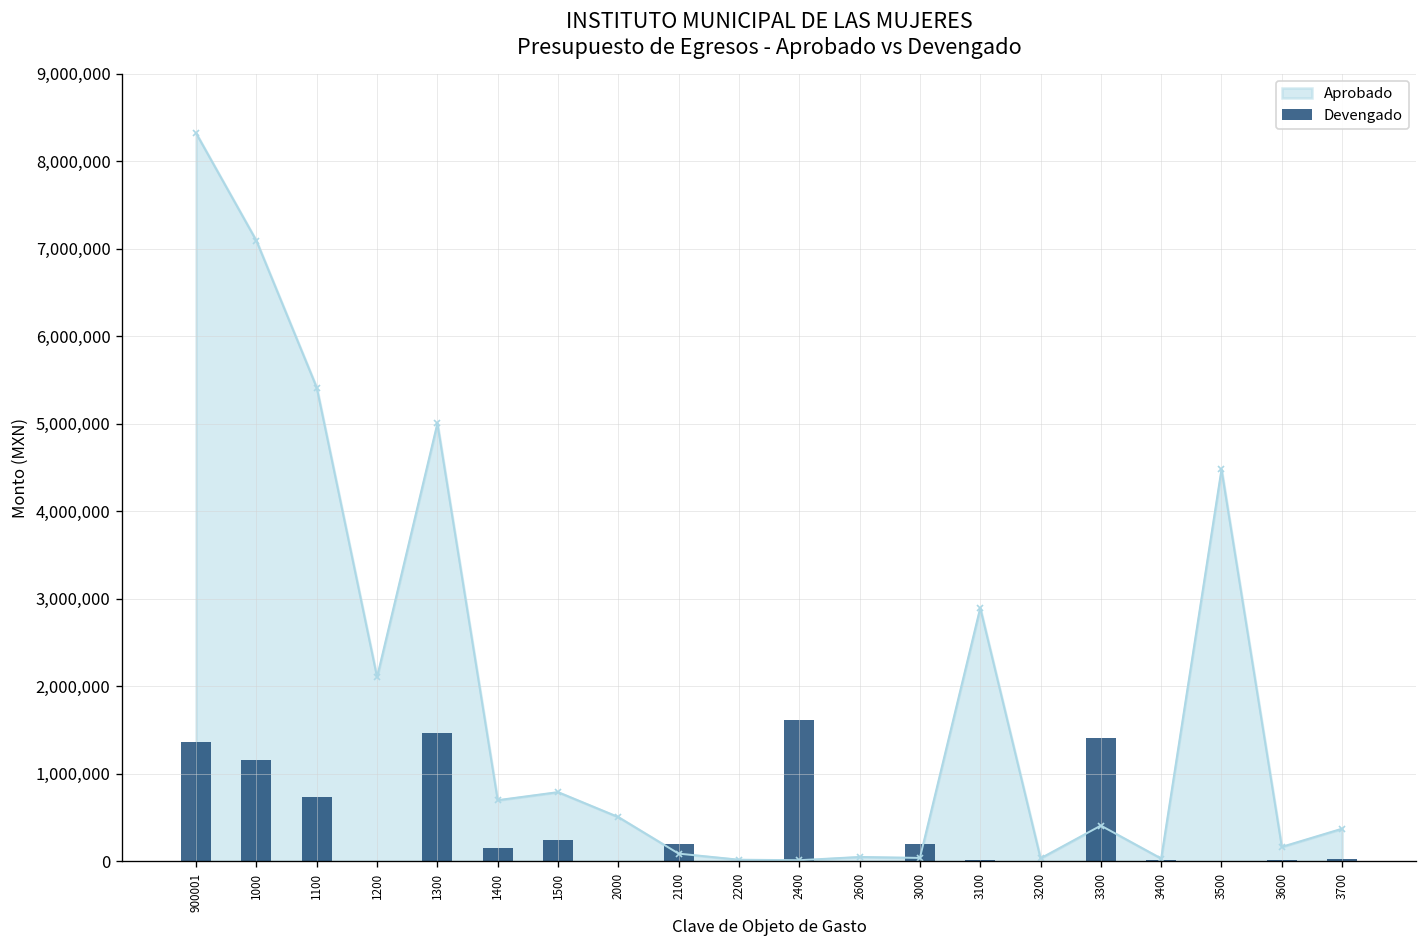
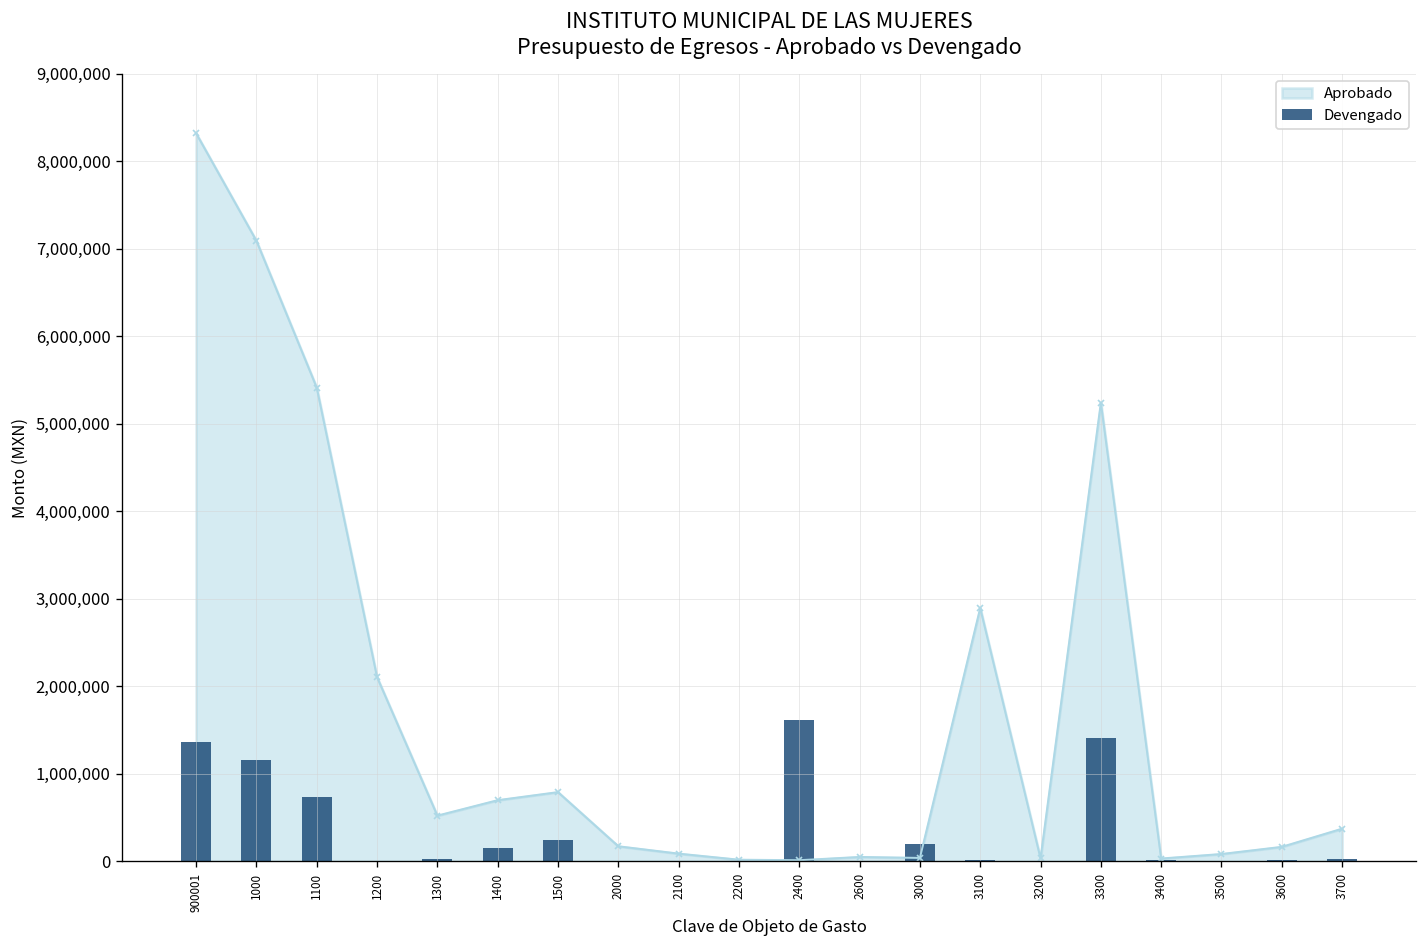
Devengado, 1300: 1,500,000 -> 0
Aprobado, 1300: 5,000,000 -> 500,000
Aprobado, 2000: 500,000 -> 200,000
Devengado, 2100: 200,000 -> 0
Aprobado, 3300: 400,000 -> 5,200,000
Aprobado, 3500: 4,500,000 -> 100,000
